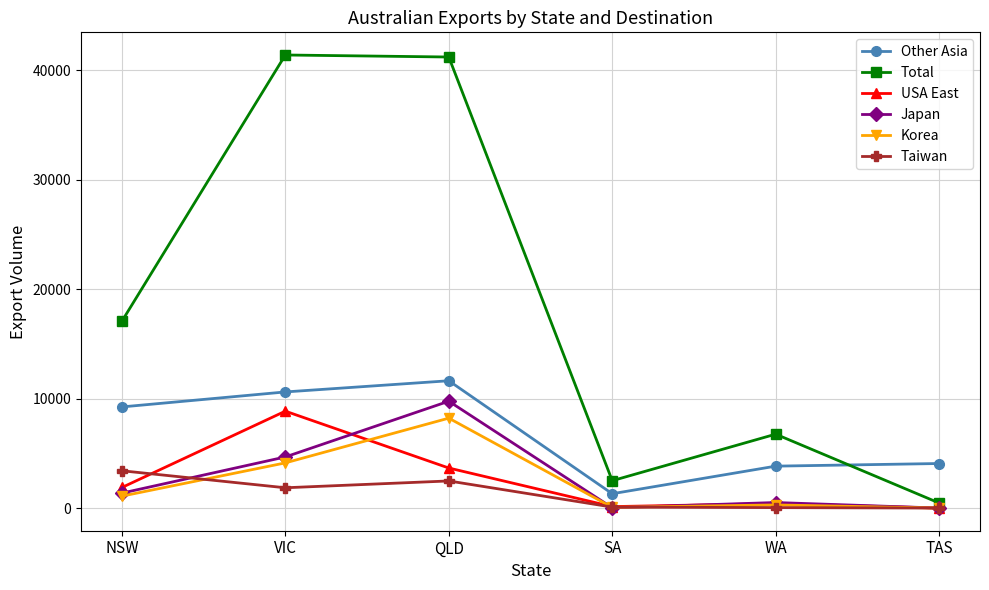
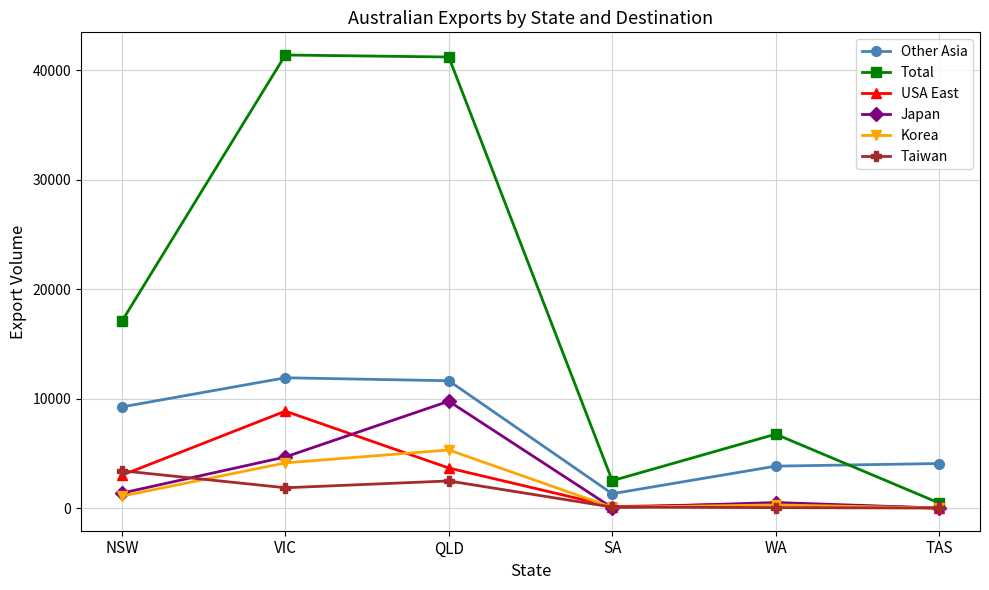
USA East, NSW: 1900 -> 3000
Other Asia, VIC: 10600 -> 11900
Korea, QLD: 8200 -> 5300
